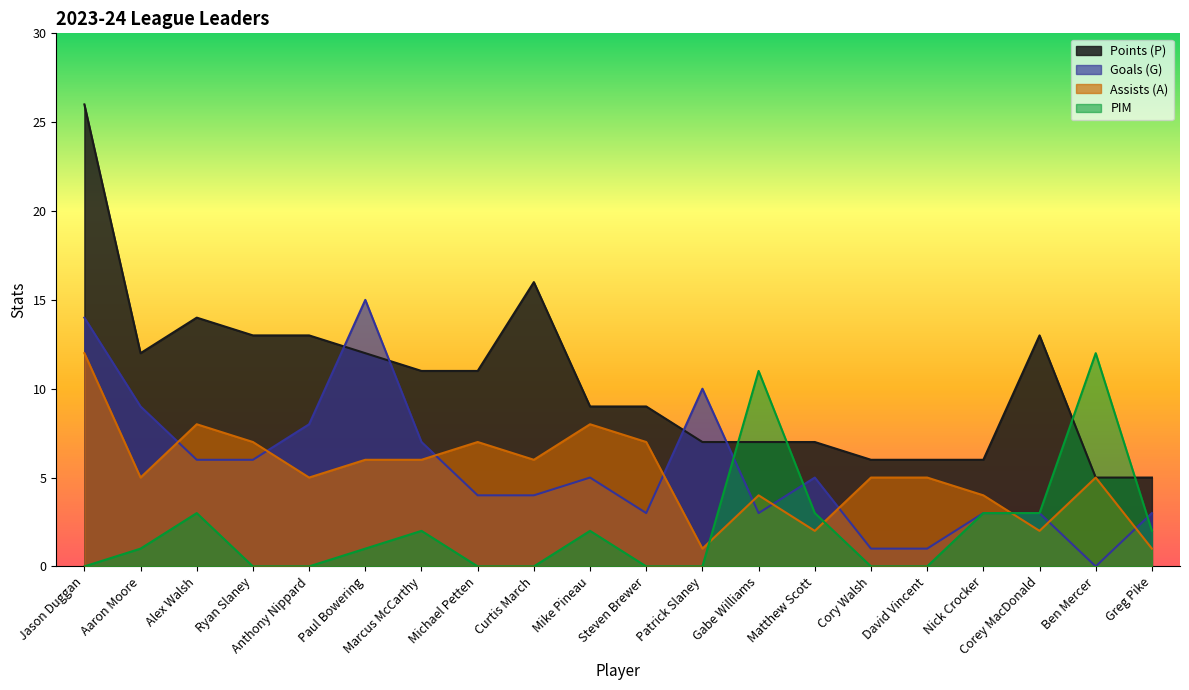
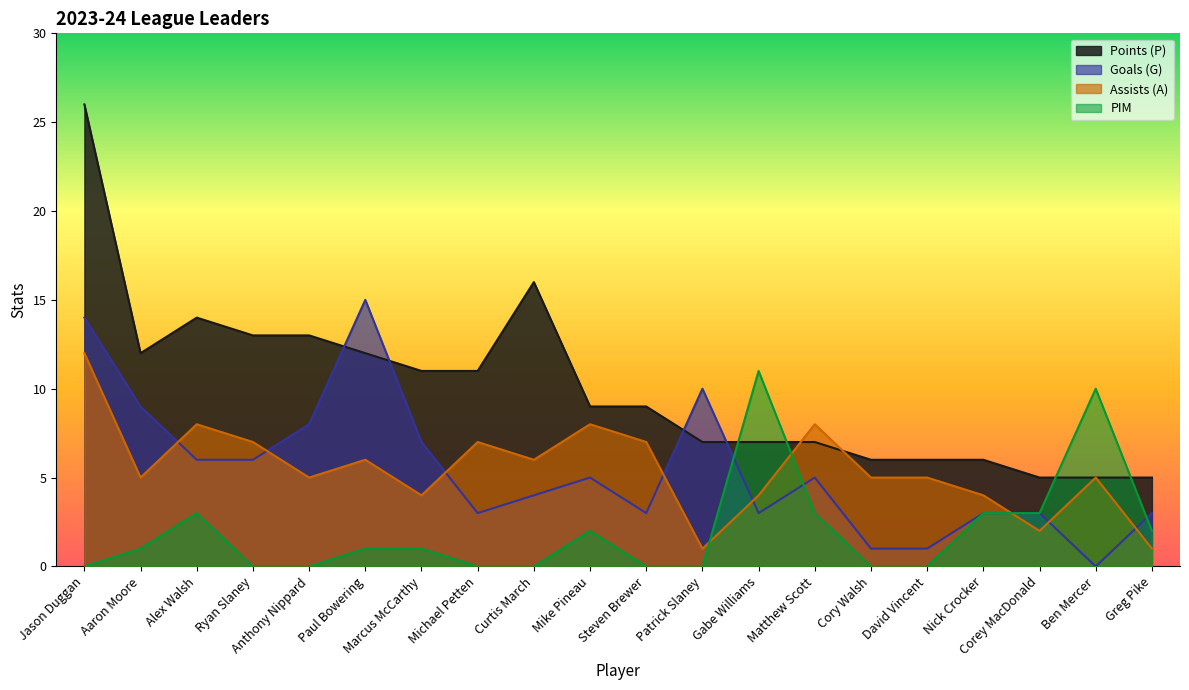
Assists (A), Marcus McCarthy: 6 -> 4
PIM, Marcus McCarthy: 2 -> 1
Goals (G), Michael Petten: 4 -> 3
Assists (A), Matthew Scott: 2 -> 8
Points (P), Corey MacDonald: 13 -> 5
PIM, Ben Mercer: 12 -> 10
